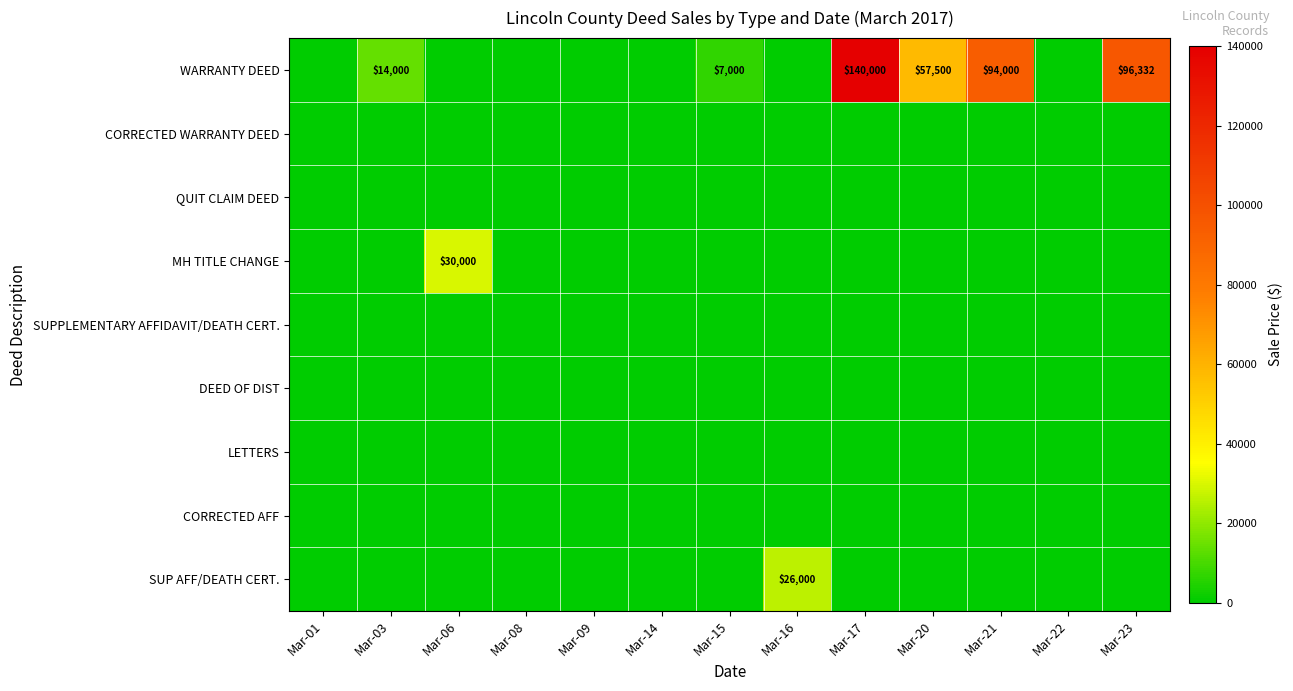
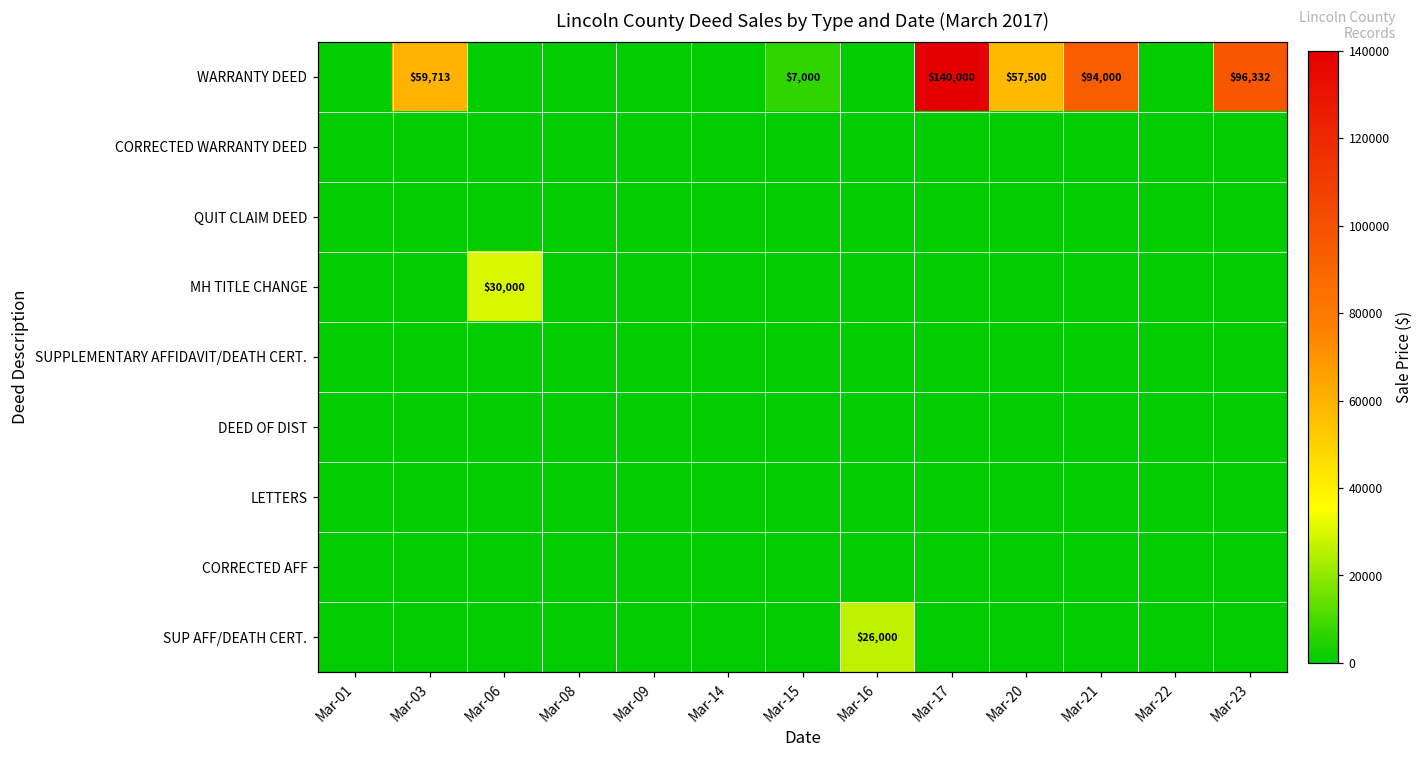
WARRANTY DEED, Mar-03: $14,000 -> $59,713
